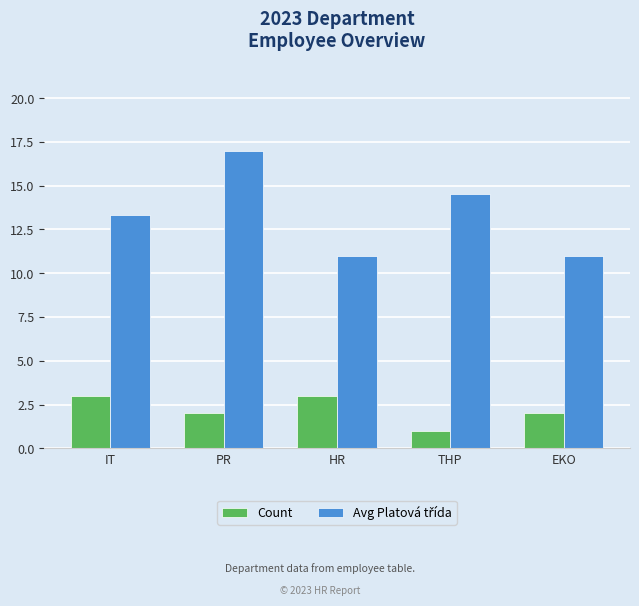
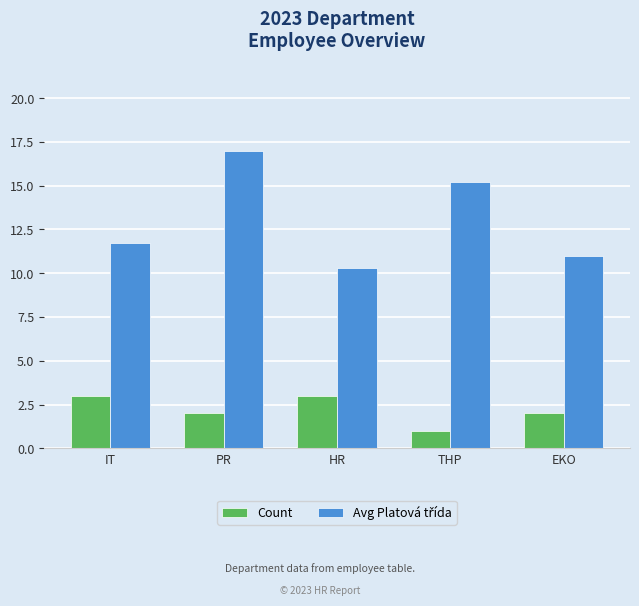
Avg Platová třída, IT: 13.3 -> 11.7
Avg Platová třída, HR: 11.0 -> 10.3
Avg Platová třída, THP: 14.5 -> 15.2
